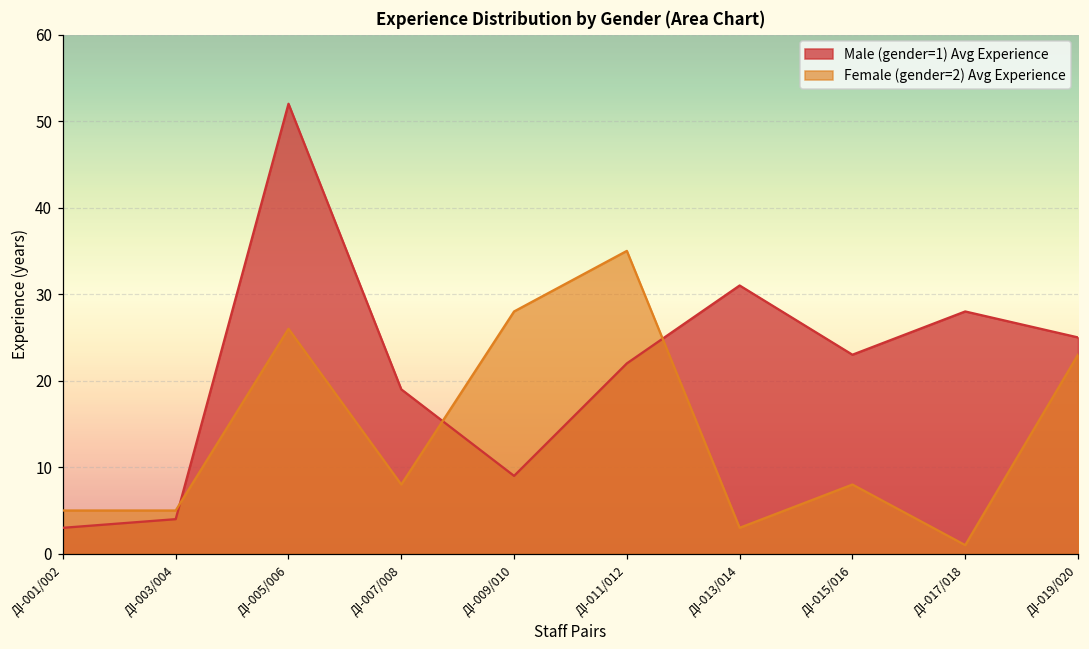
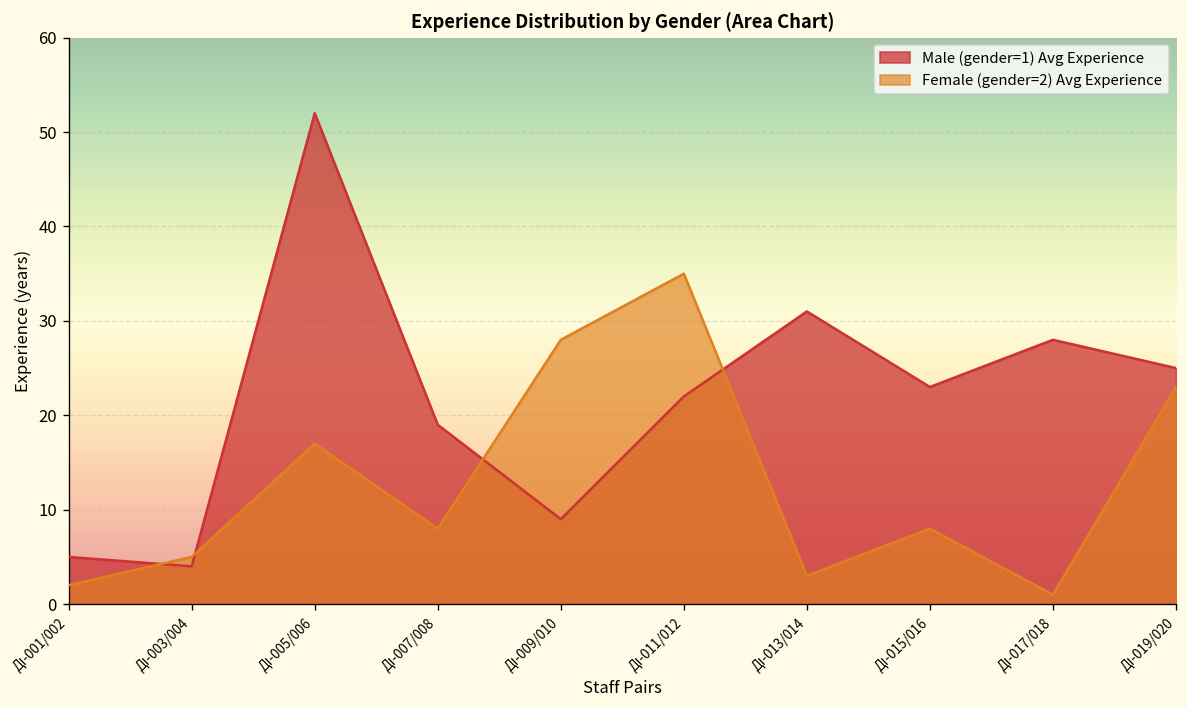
Male (gender=1) Avg Experience, ДІ-001/002: 3 -> 5
Female (gender=2) Avg Experience, ДІ-001/002: 5 -> 2
Female (gender=2) Avg Experience, ДІ-005/006: 26 -> 17
